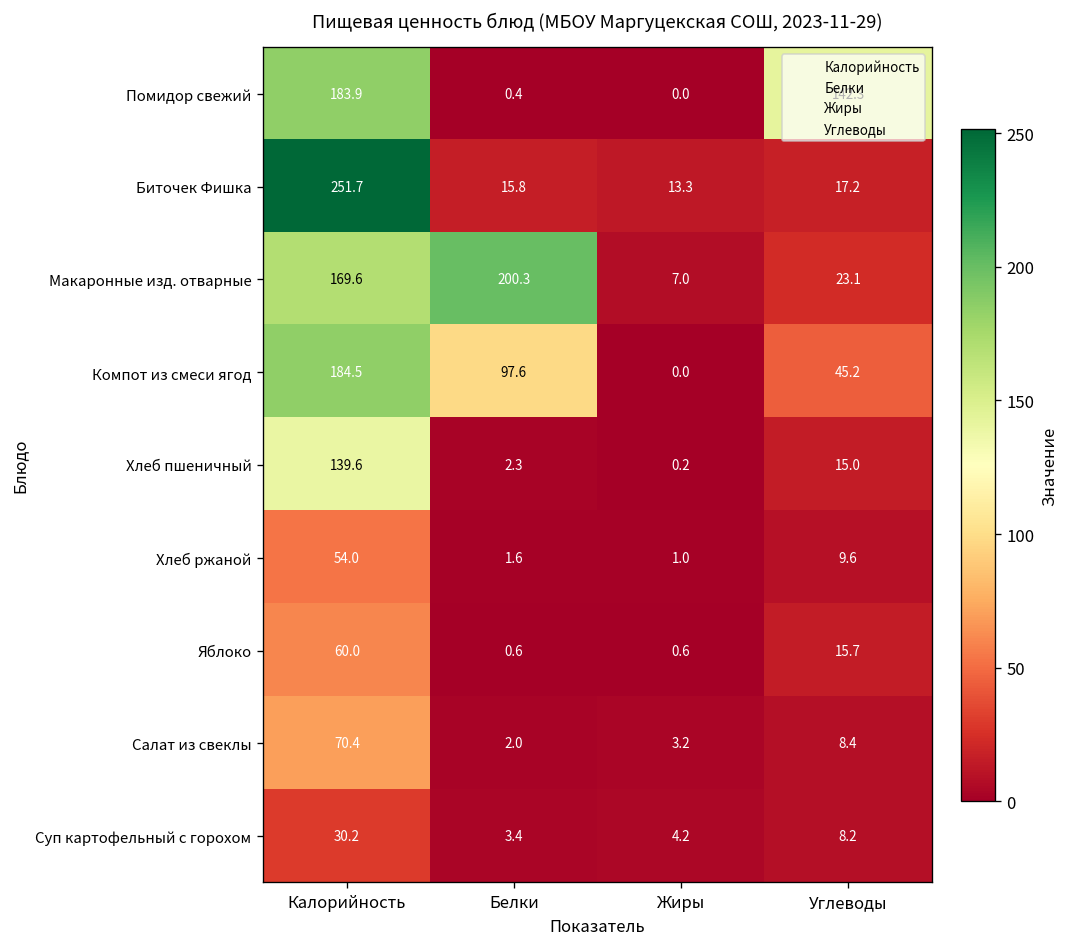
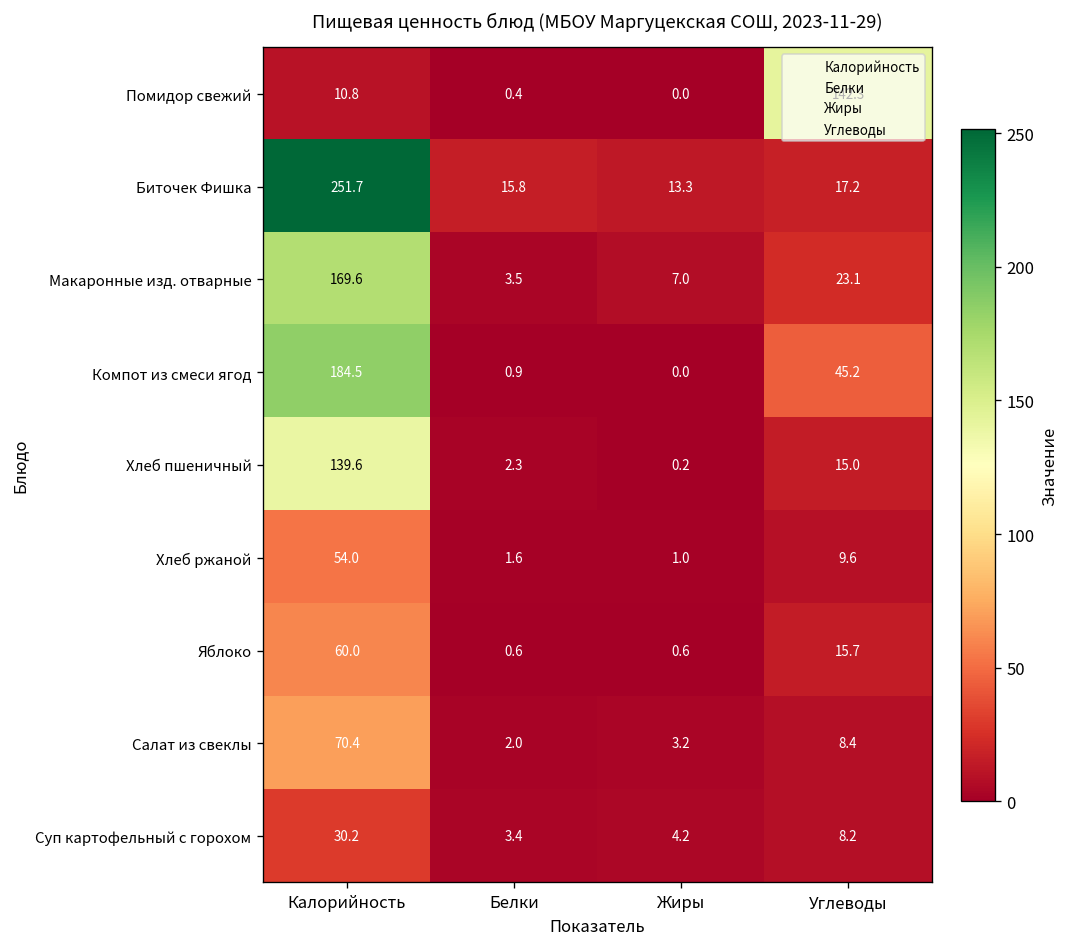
Помидор свежий, Калорийность: 183.9 -> 10.8
Макаронные изд. отварные, Белки: 200.3 -> 3.5
Компот из смеси ягод, Белки: 97.6 -> 0.9
